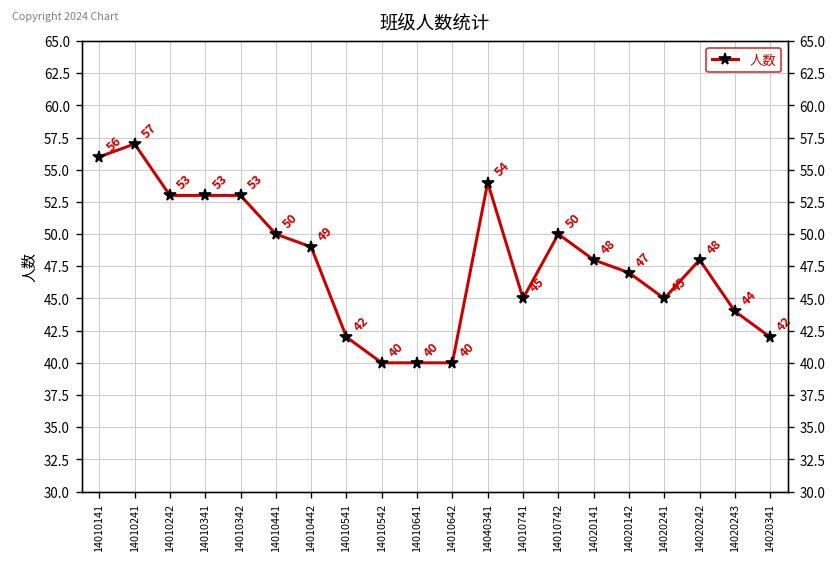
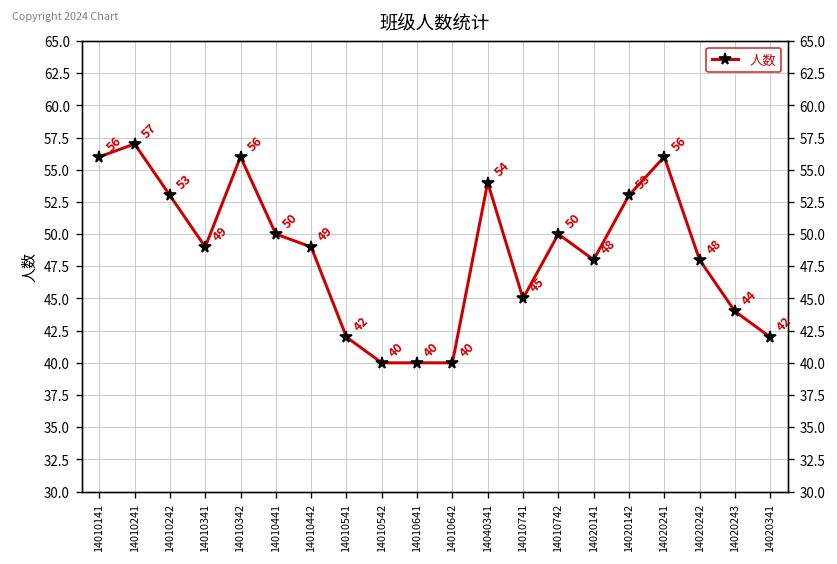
14010341: 53 -> 49
14010342: 53 -> 56
14020142: 47 -> 53
14020241: 45 -> 56
